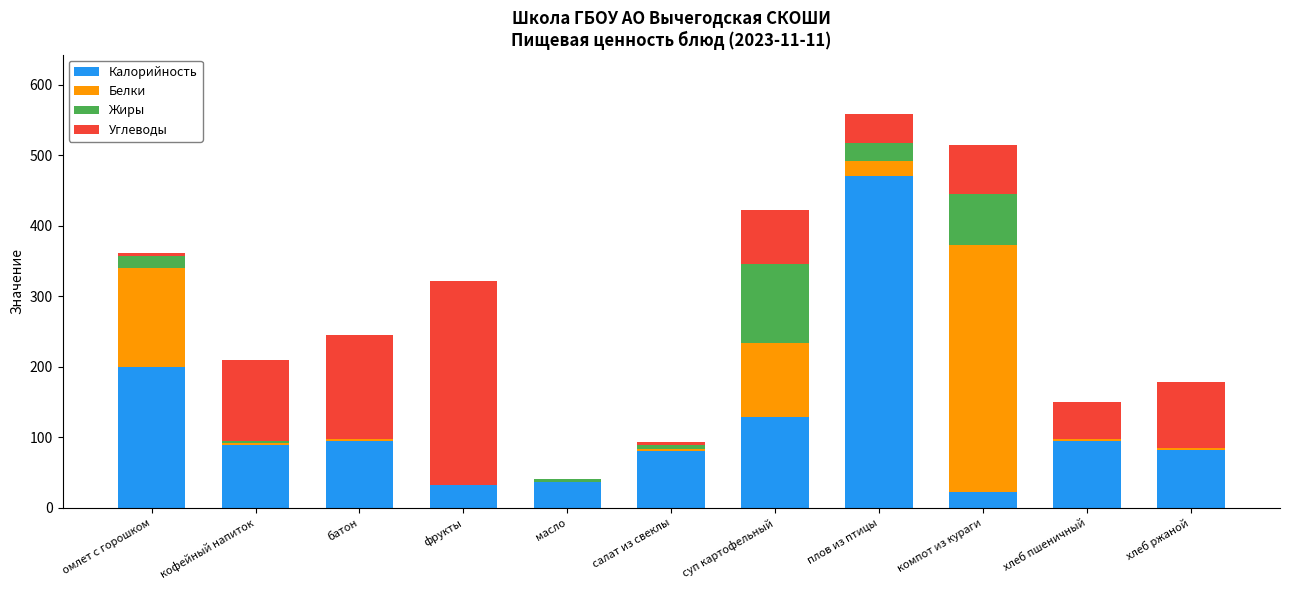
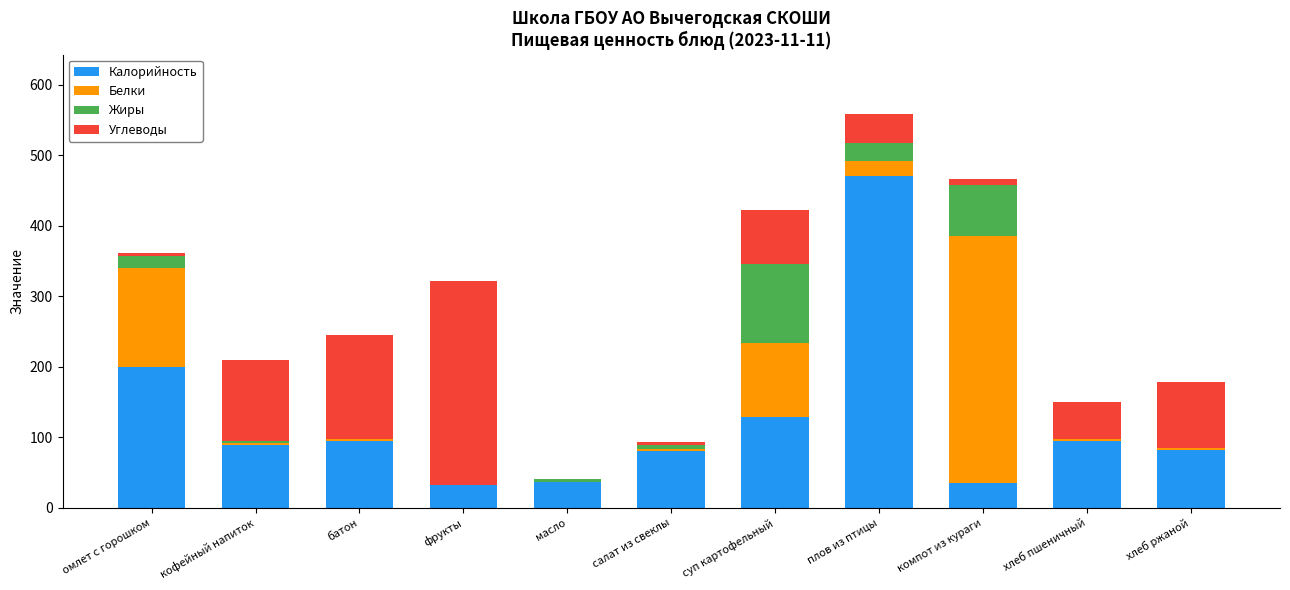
Калорийность, компот из кураги: 20 -> 40
Углеводы, компот из кураги: 70 -> 10
